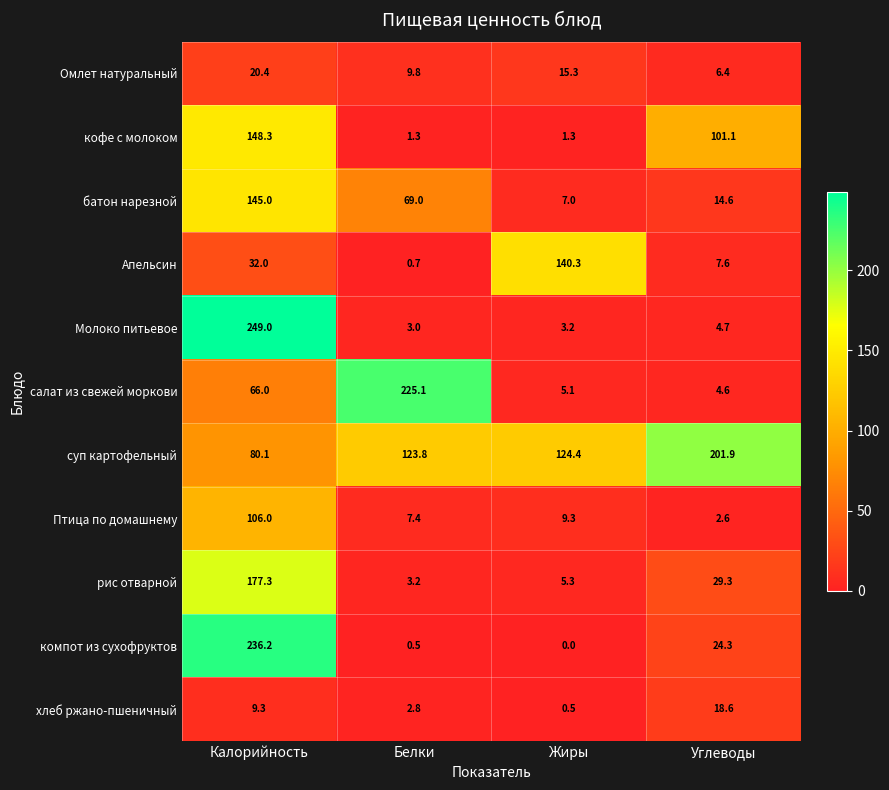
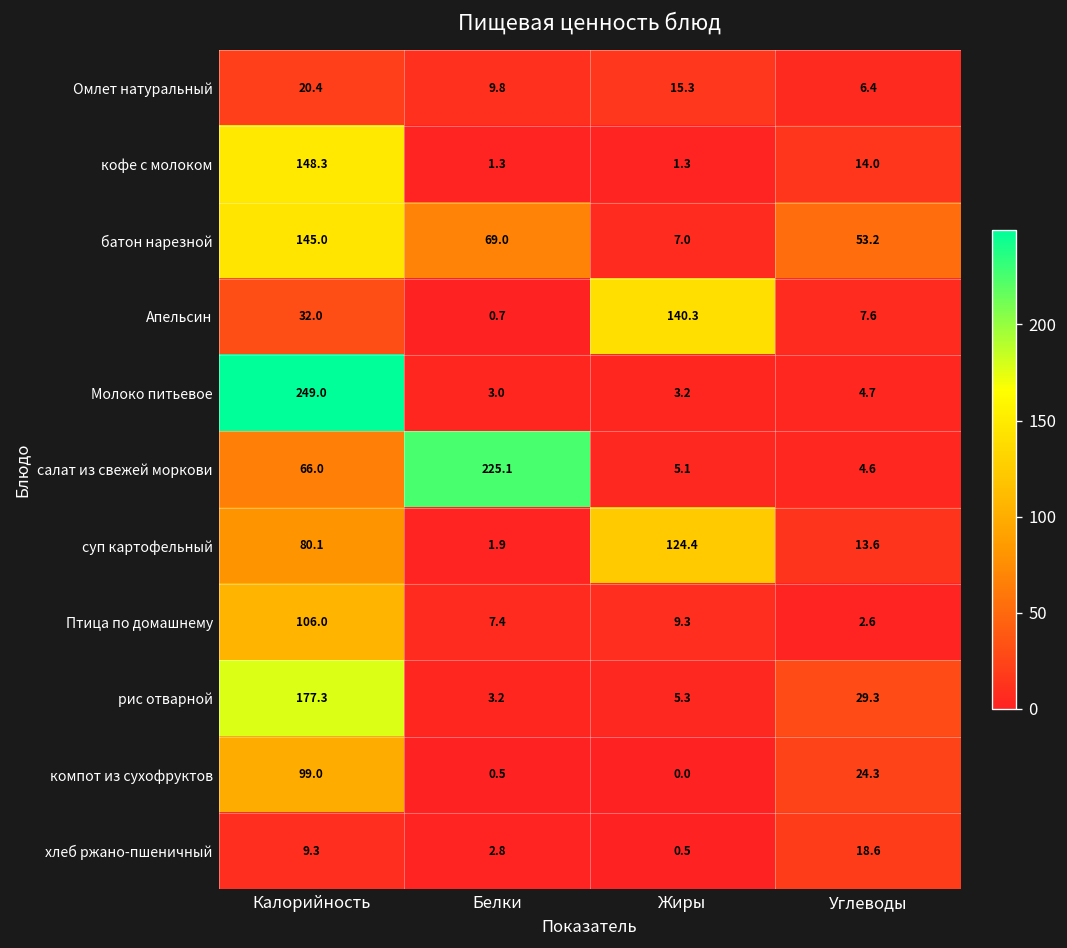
кофе с молоком, Углеводы: 101.1 -> 14.0
батон нарезной, Углеводы: 14.6 -> 53.2
суп картофельный, Белки: 123.8 -> 1.9
суп картофельный, Углеводы: 201.9 -> 13.6
компот из сухофруктов, Калорийность: 236.2 -> 99.0
